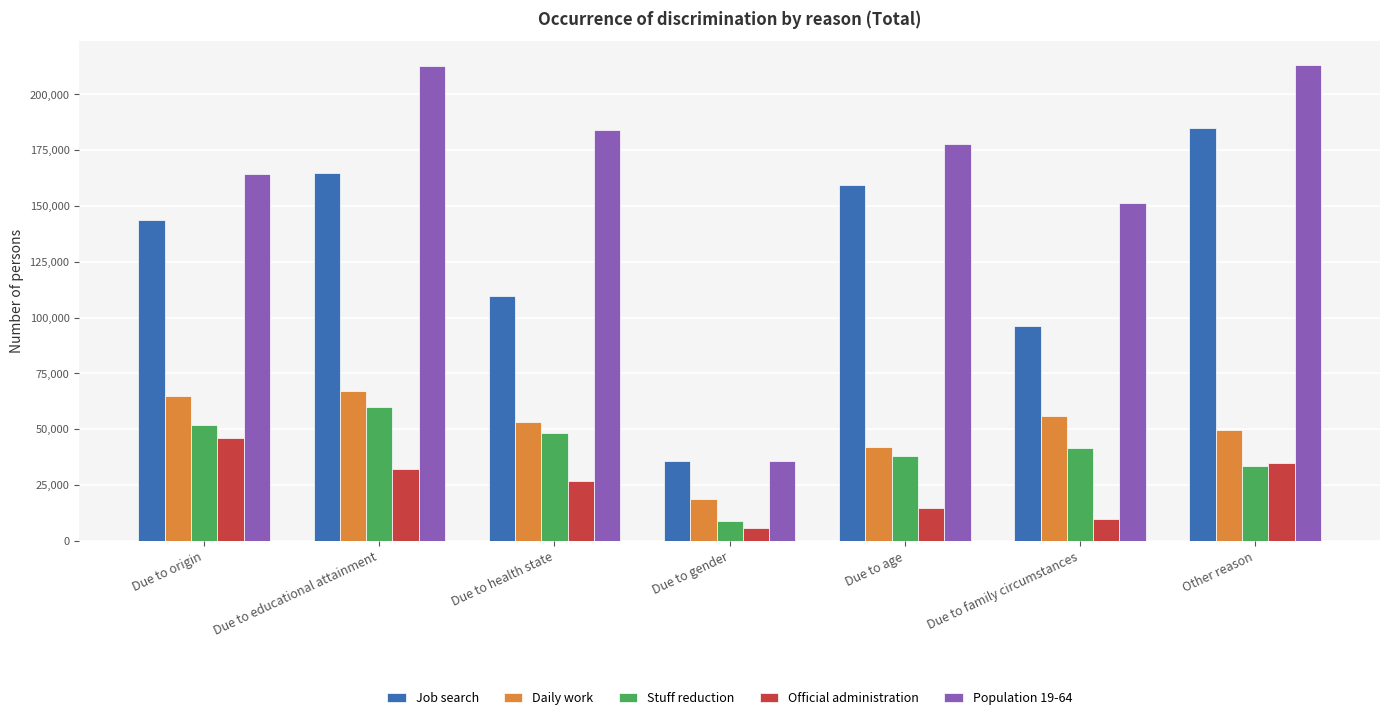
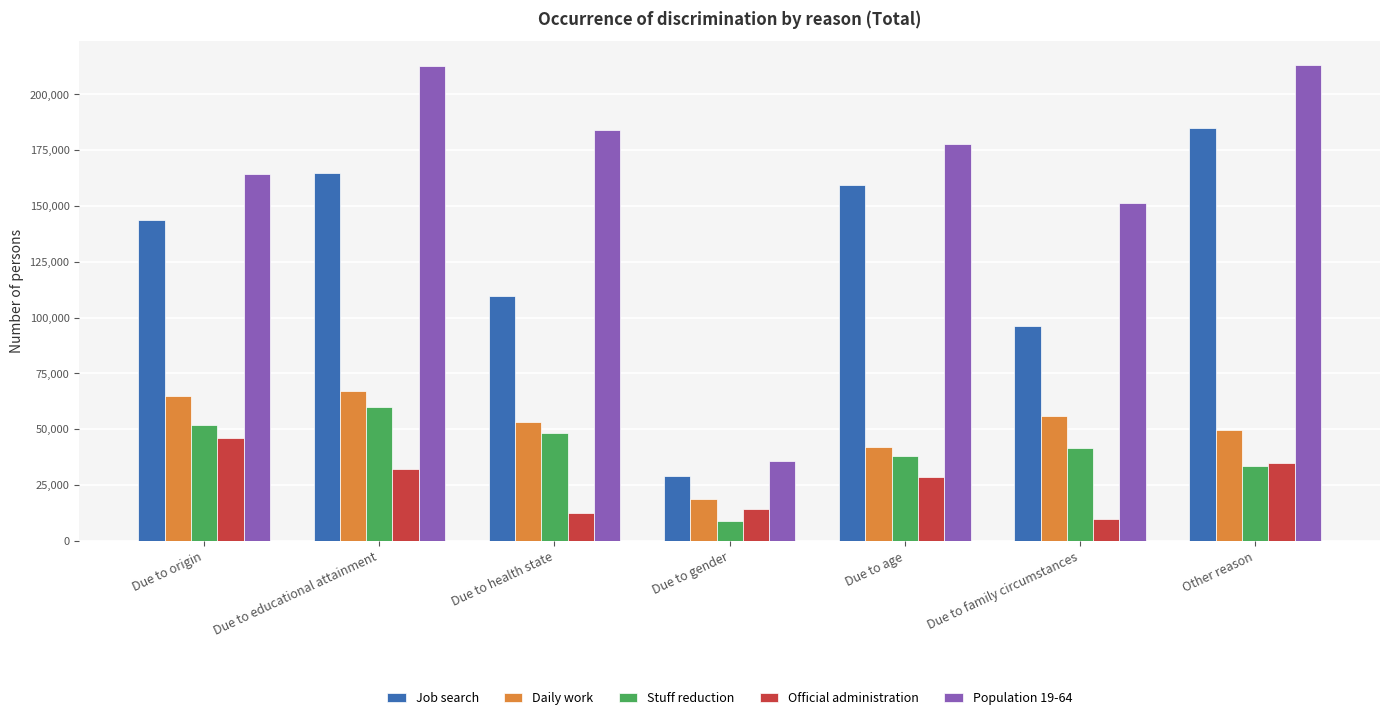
Official administration, Due to health state: 27,000 -> 12,000
Job search, Due to gender: 36,000 -> 29,000
Official administration, Due to gender: 6,000 -> 14,000
Official administration, Due to age: 15,000 -> 29,000
